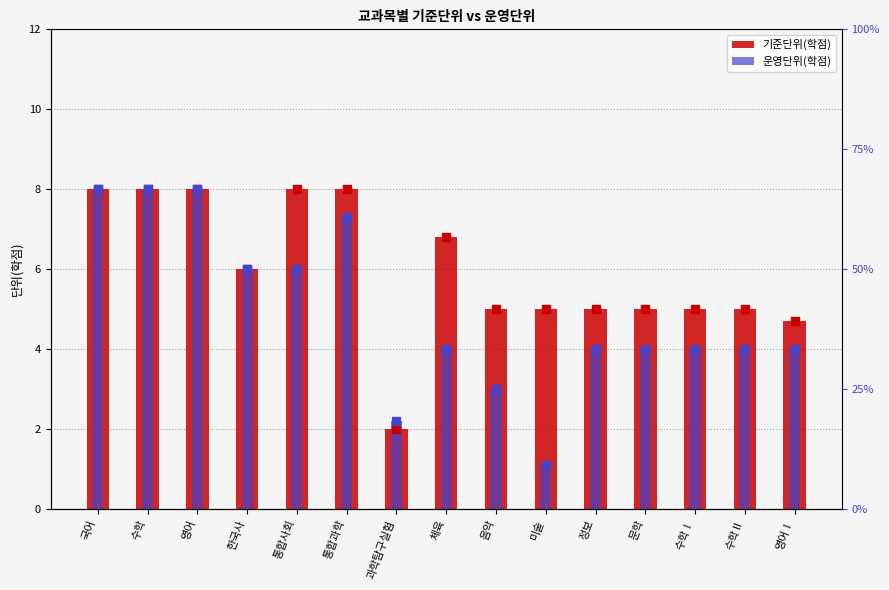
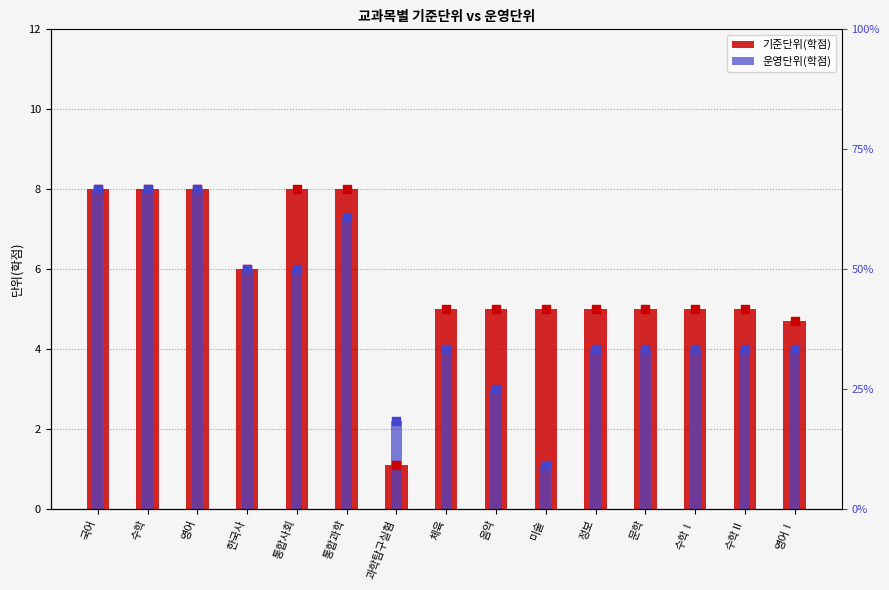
기준단위(학점), 과학탐구실험: 2.0 -> 1.1
기준단위(학점), 체육: 6.8 -> 5.0
